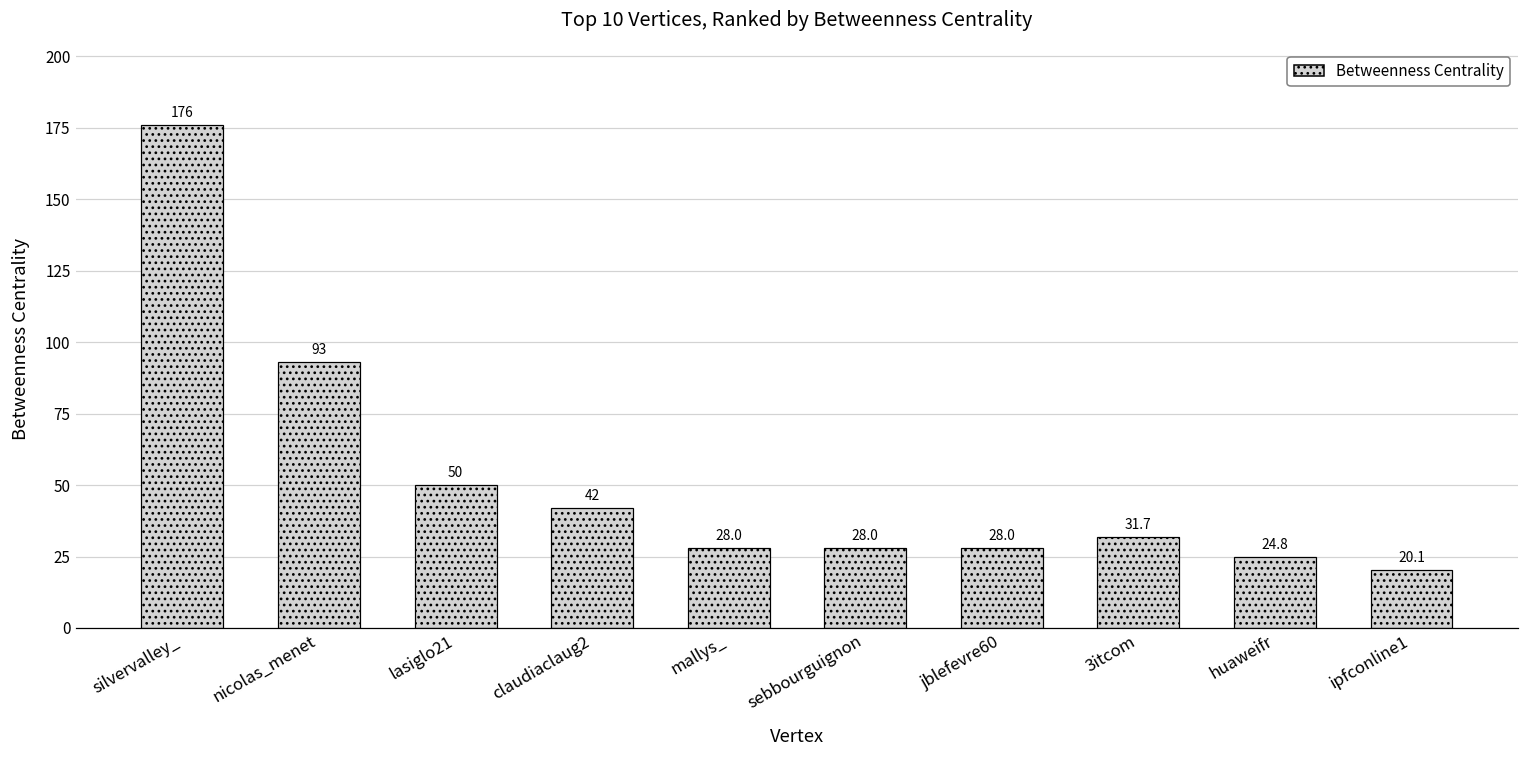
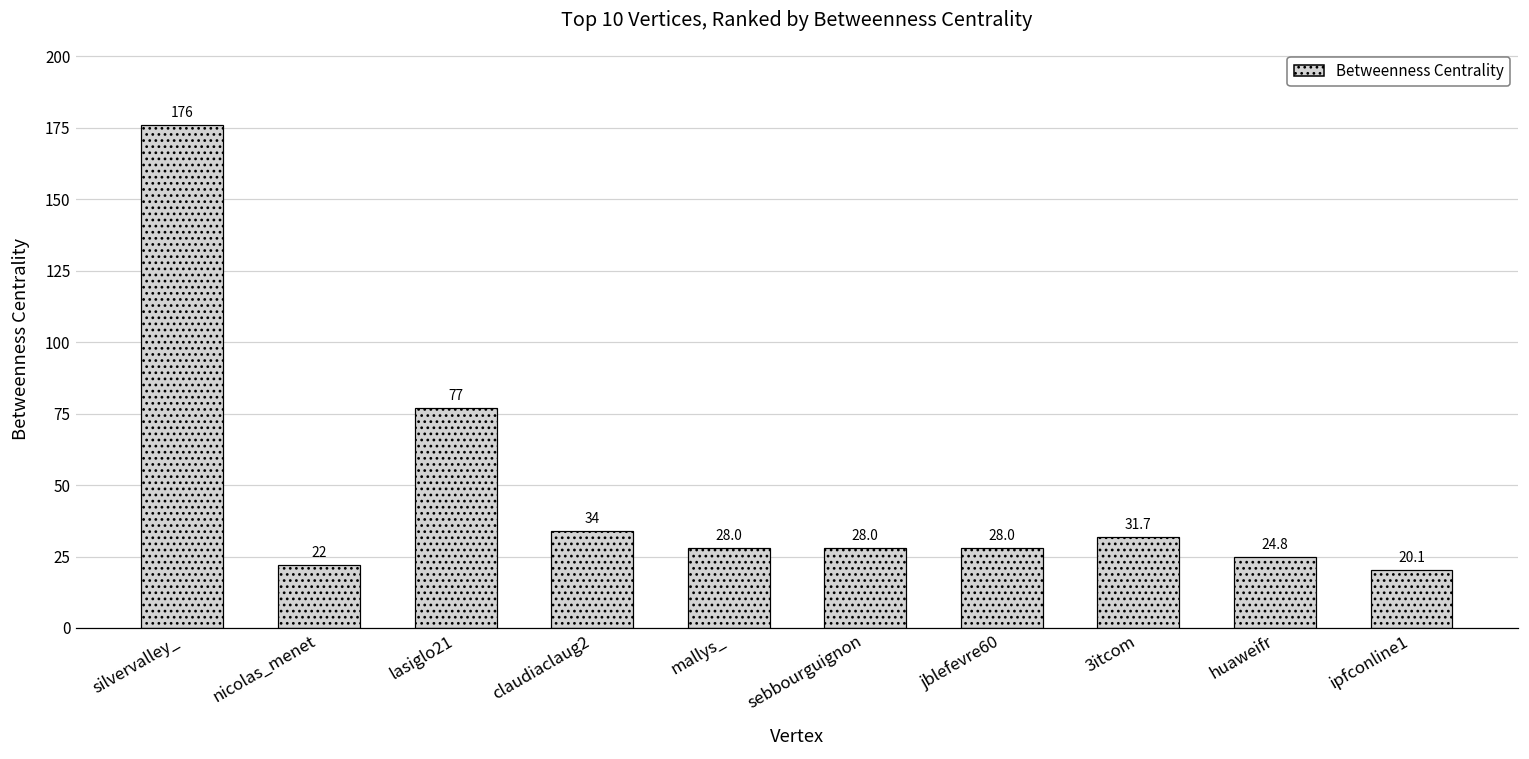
nicolas_menet: 93 -> 22
lasiglo21: 50 -> 77
claudiaclaug2: 42 -> 34
